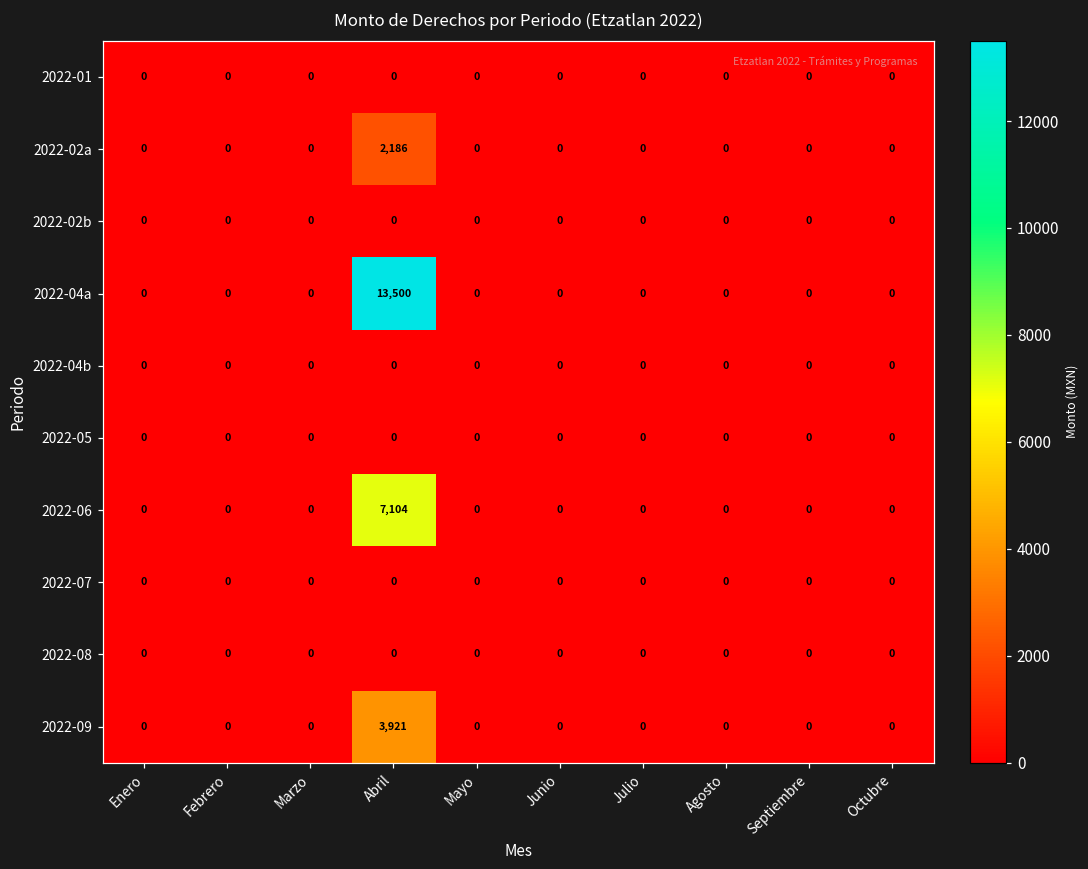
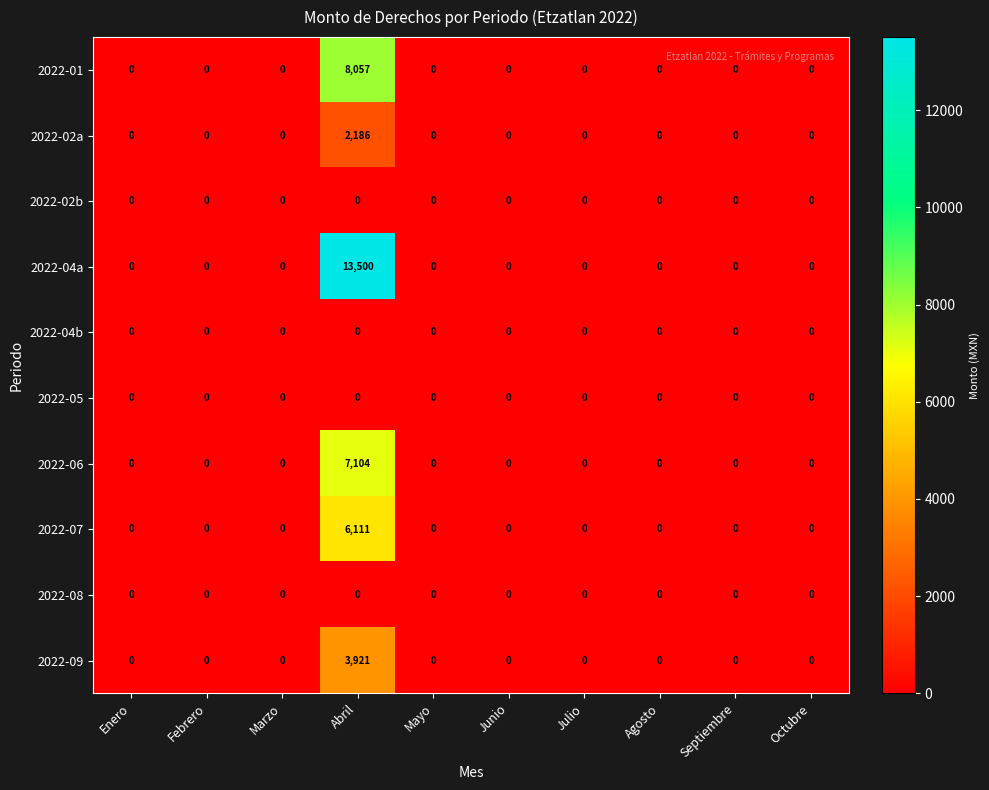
2022-01, Abril: 0 -> 8,057
2022-07, Abril: 0 -> 6,111
